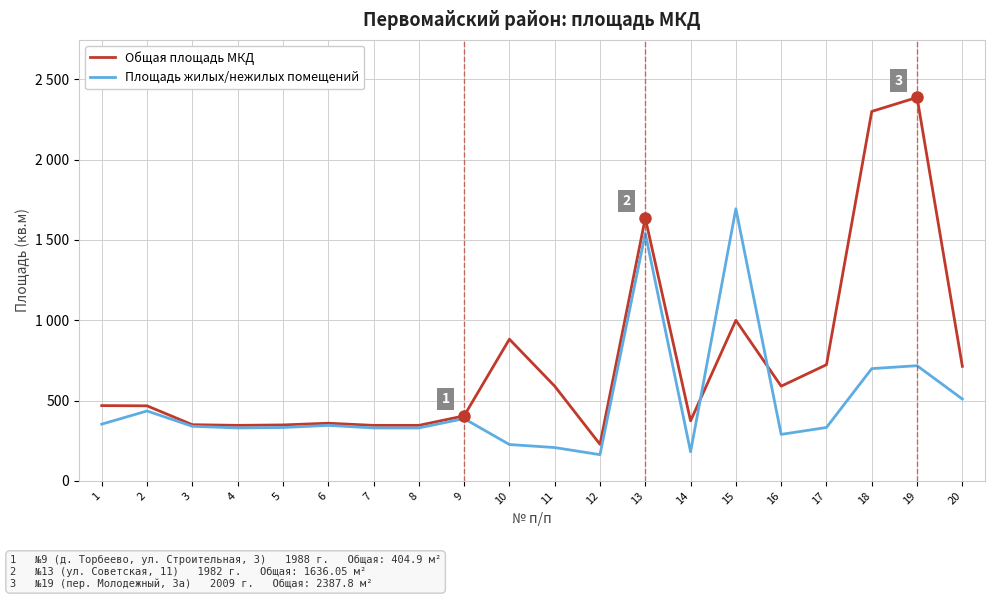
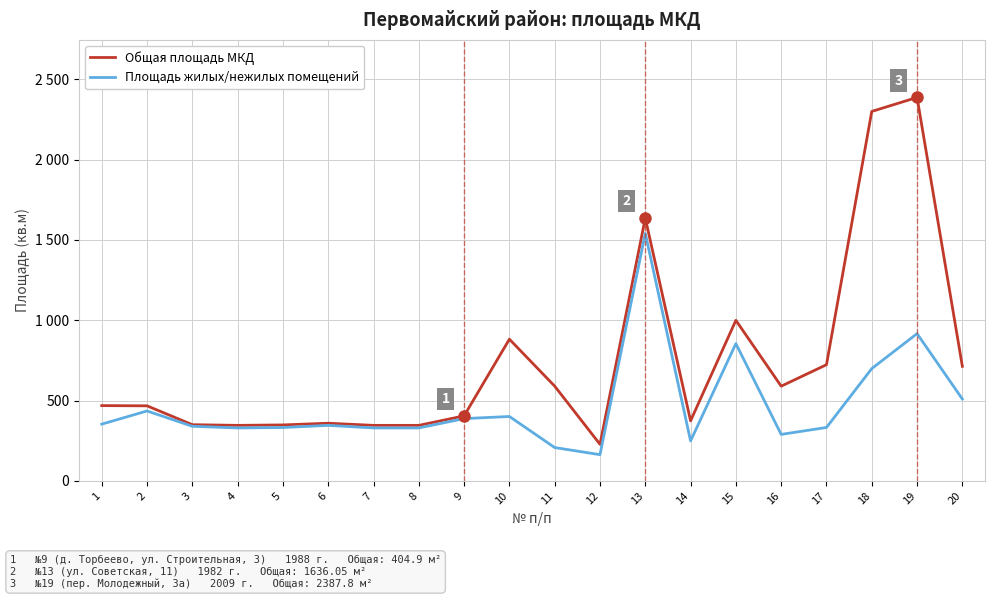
Площадь жилых/нежилых помещений, 10: 230 -> 400
Площадь жилых/нежилых помещений, 14: 180 -> 250
Площадь жилых/нежилых помещений, 15: 1690 -> 850
Площадь жилых/нежилых помещений, 19: 720 -> 920
